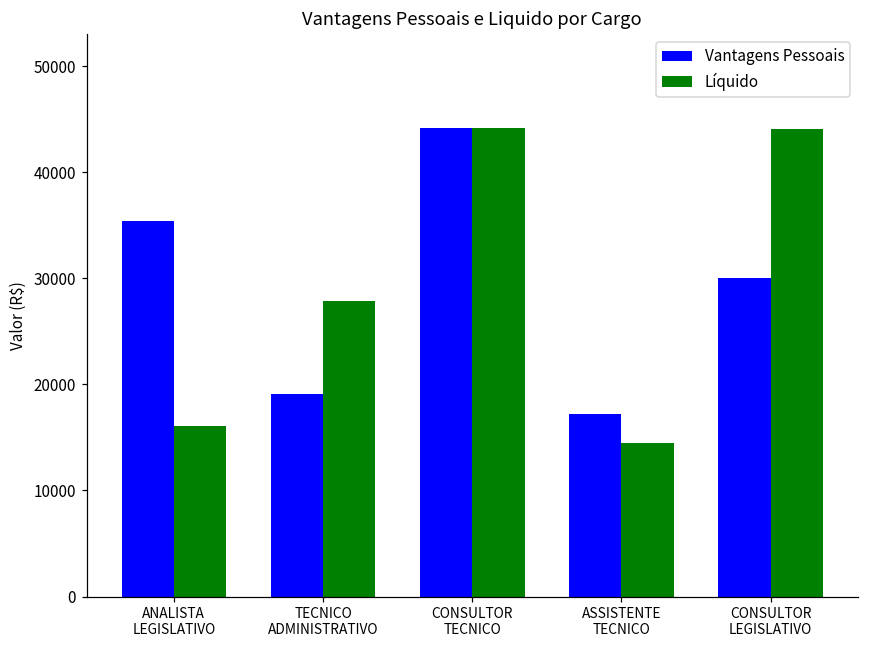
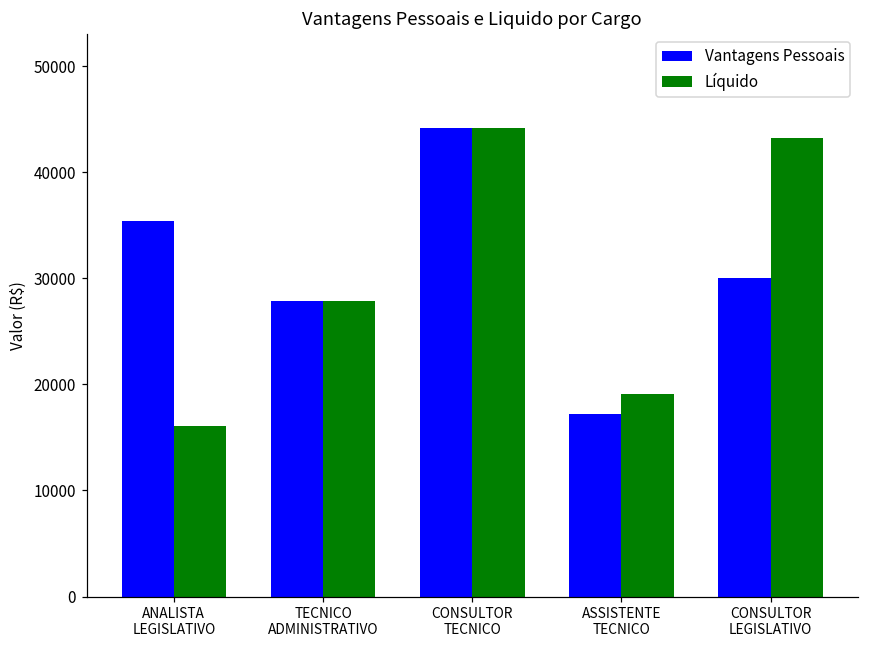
Vantagens Pessoais, TECNICO ADMINISTRATIVO: 19000 -> 28000
Líquido, ASSISTENTE TECNICO: 14000 -> 19000
Líquido, CONSULTOR LEGISLATIVO: 44000 -> 43000
